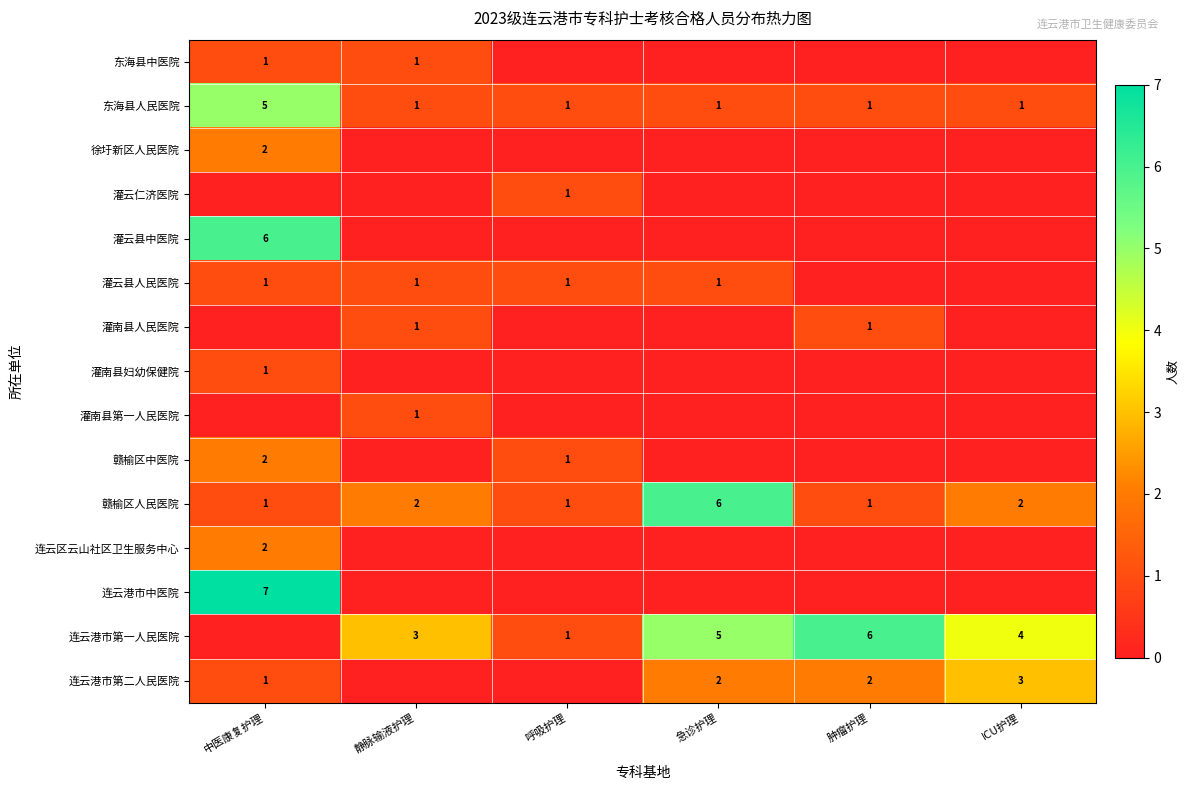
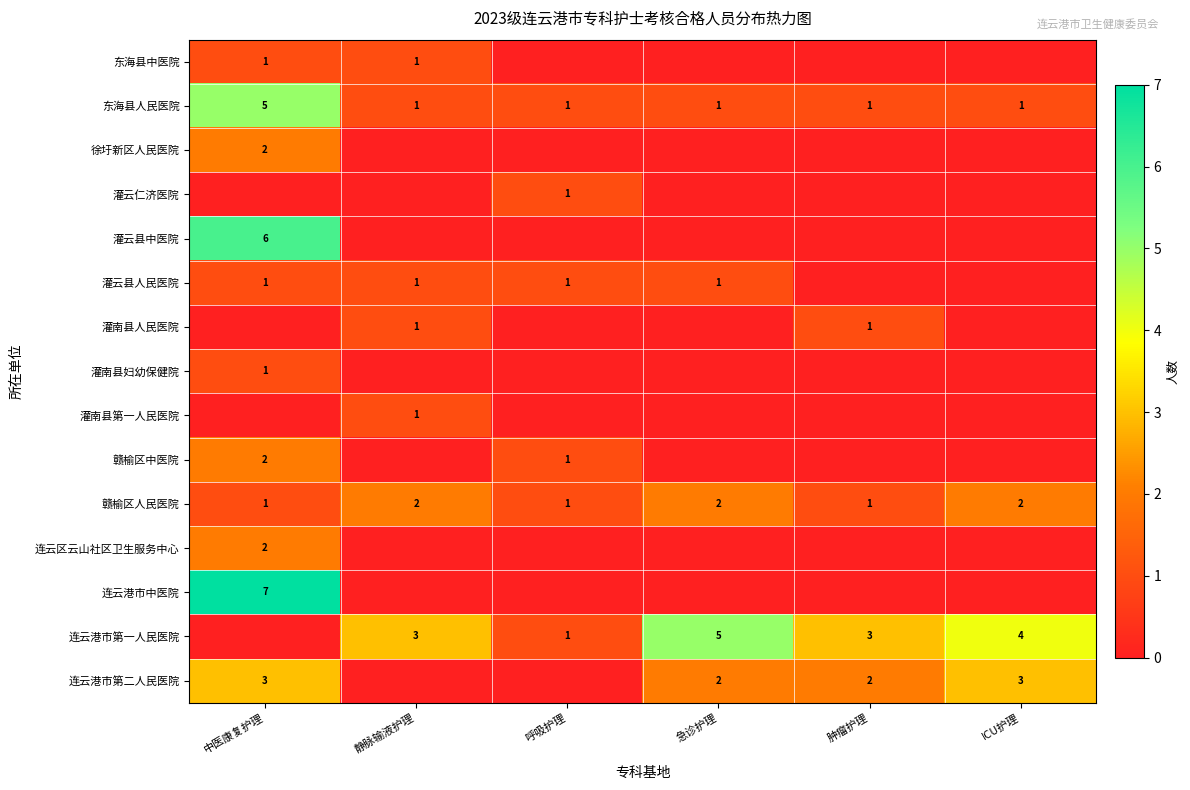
赣榆区人民医院, 急诊护理: 6 -> 2
连云港市第一人民医院, 肿瘤护理: 6 -> 3
连云港市第二人民医院, 中医康复护理: 1 -> 3
